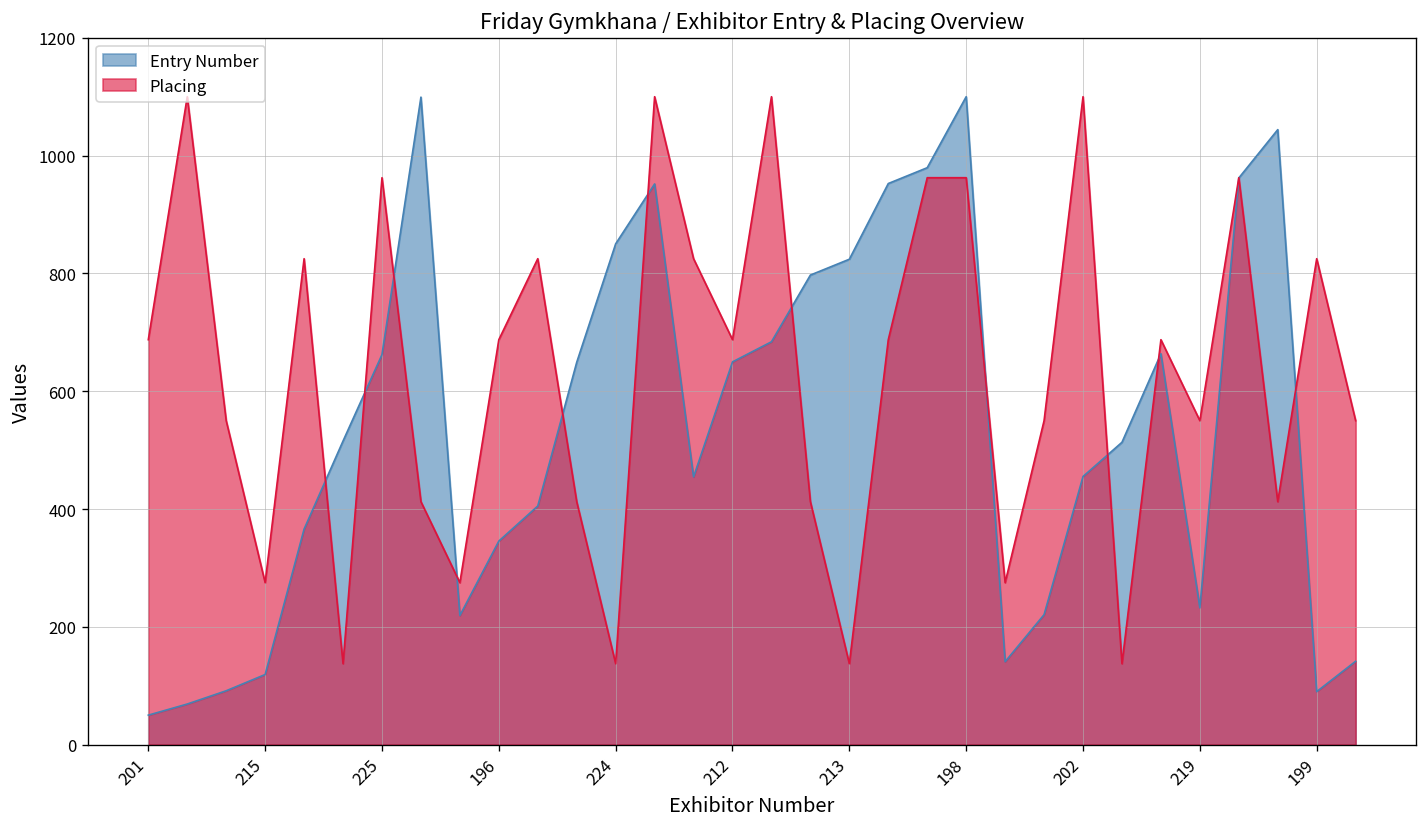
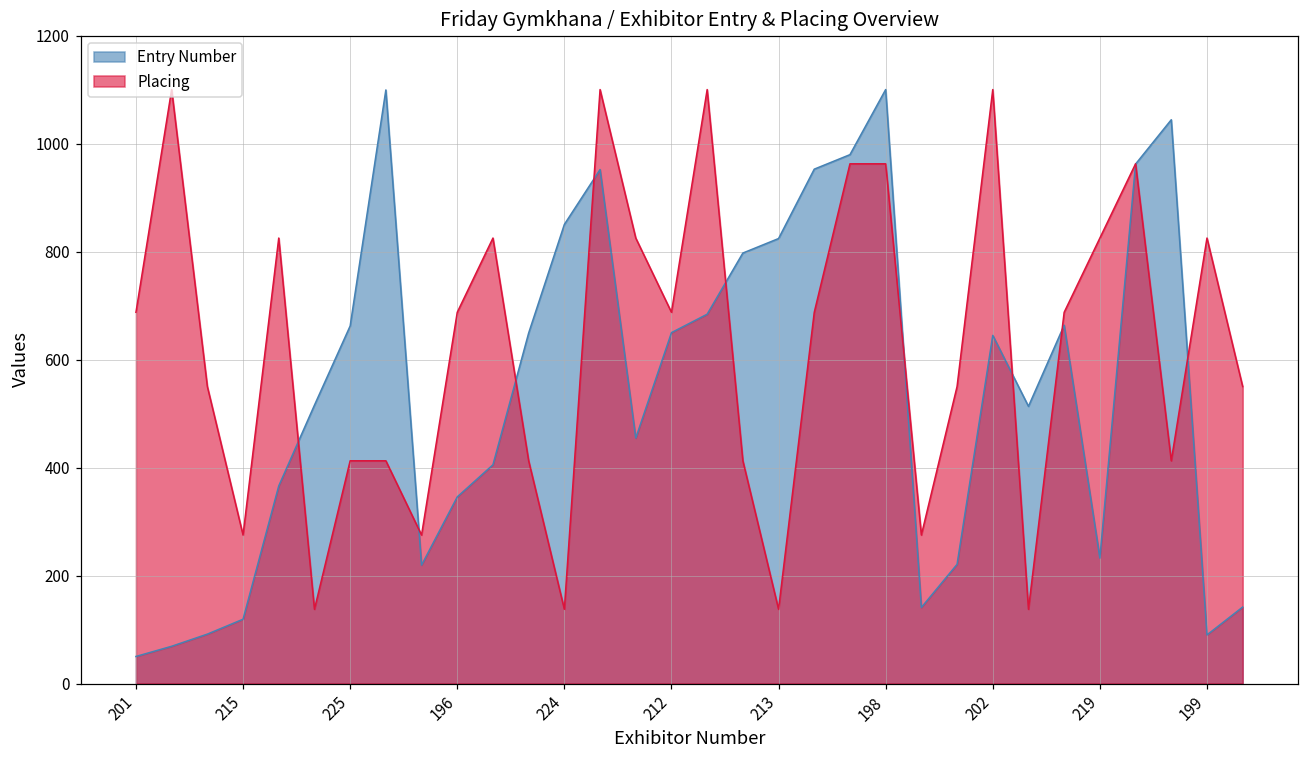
Placing, 225: 960 -> 410
Entry Number, 202: 460 -> 640
Placing, 219: 550 -> 830
